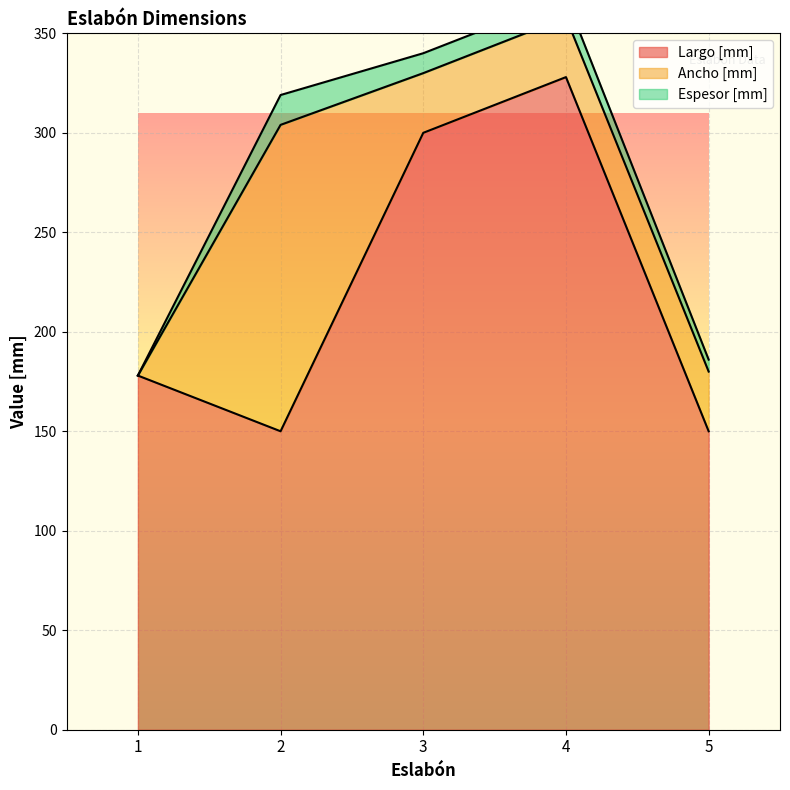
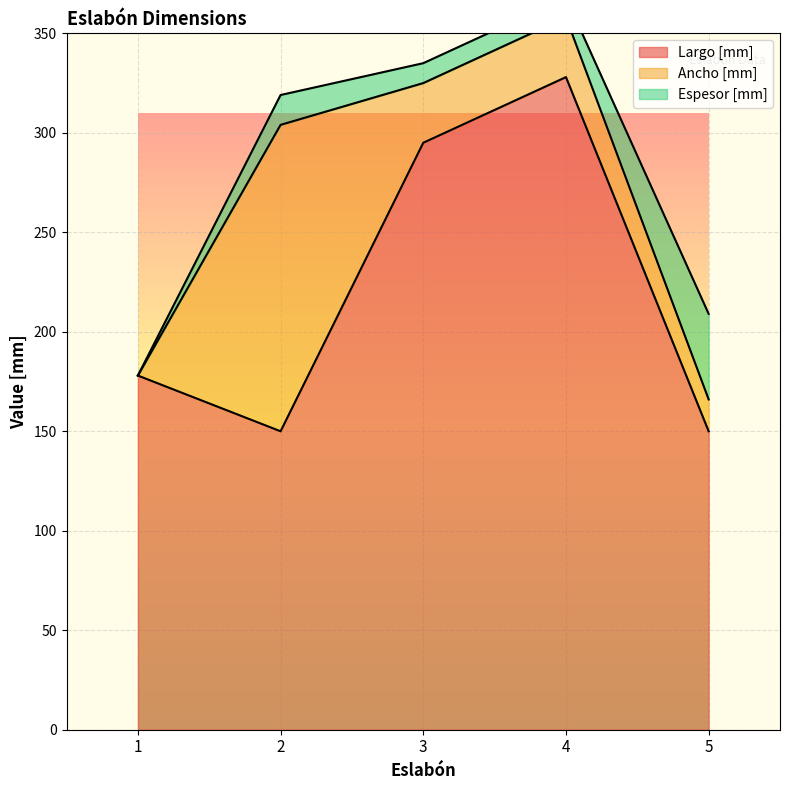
Largo [mm], 3: 300 -> 295
Ancho [mm], 5: 30 -> 16
Espesor [mm], 5: 6 -> 43
